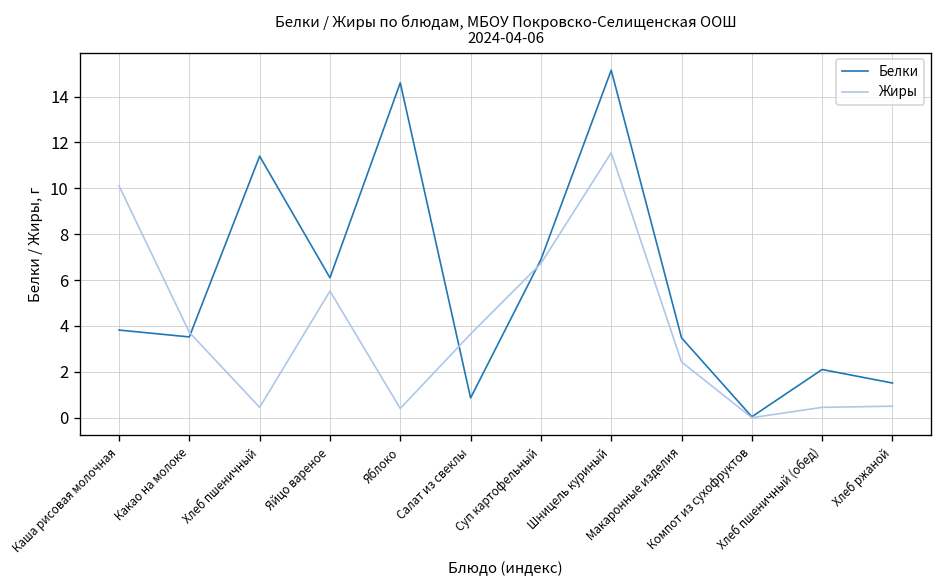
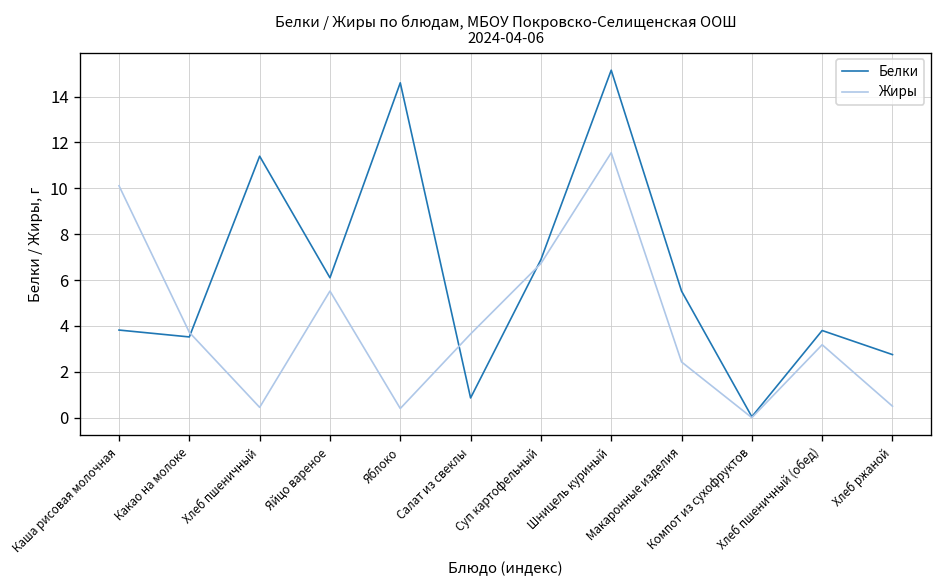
Белки, Макаронные изделия: 3.5 -> 5.5
Белки, Хлеб пшеничный (обед): 2.1 -> 3.8
Жиры, Хлеб пшеничный (обед): 0.5 -> 3.2
Белки, Хлеб ржаной: 1.5 -> 2.8
